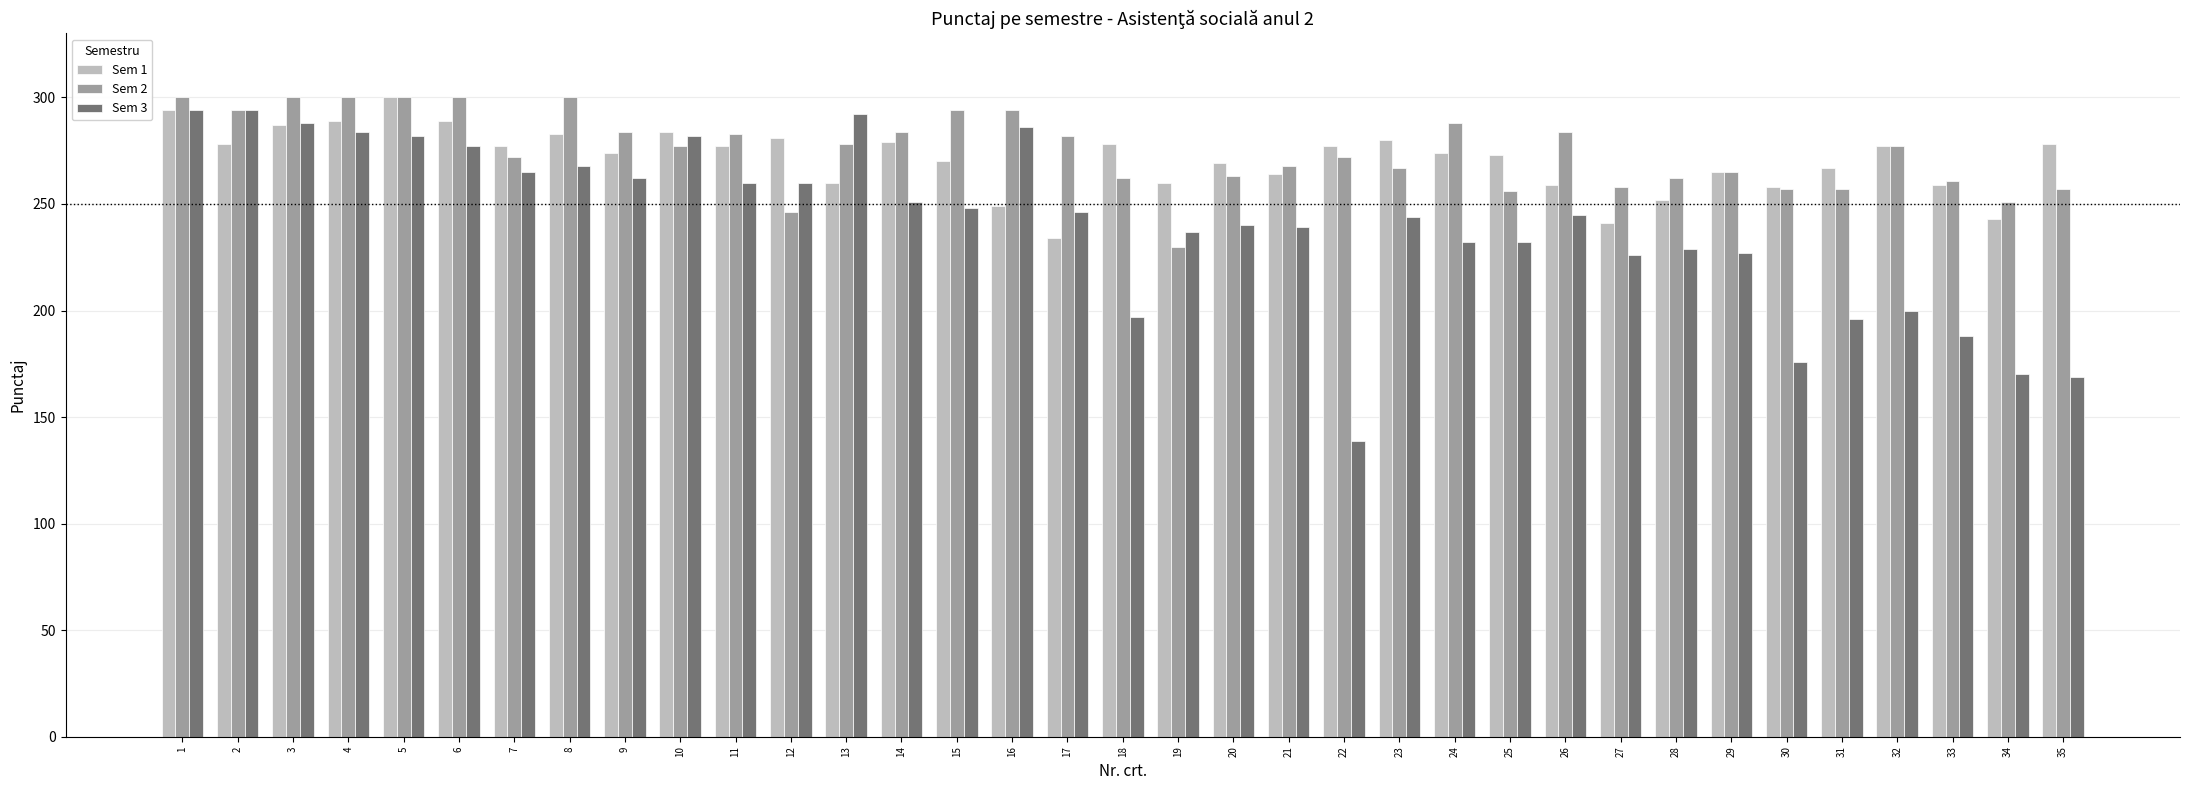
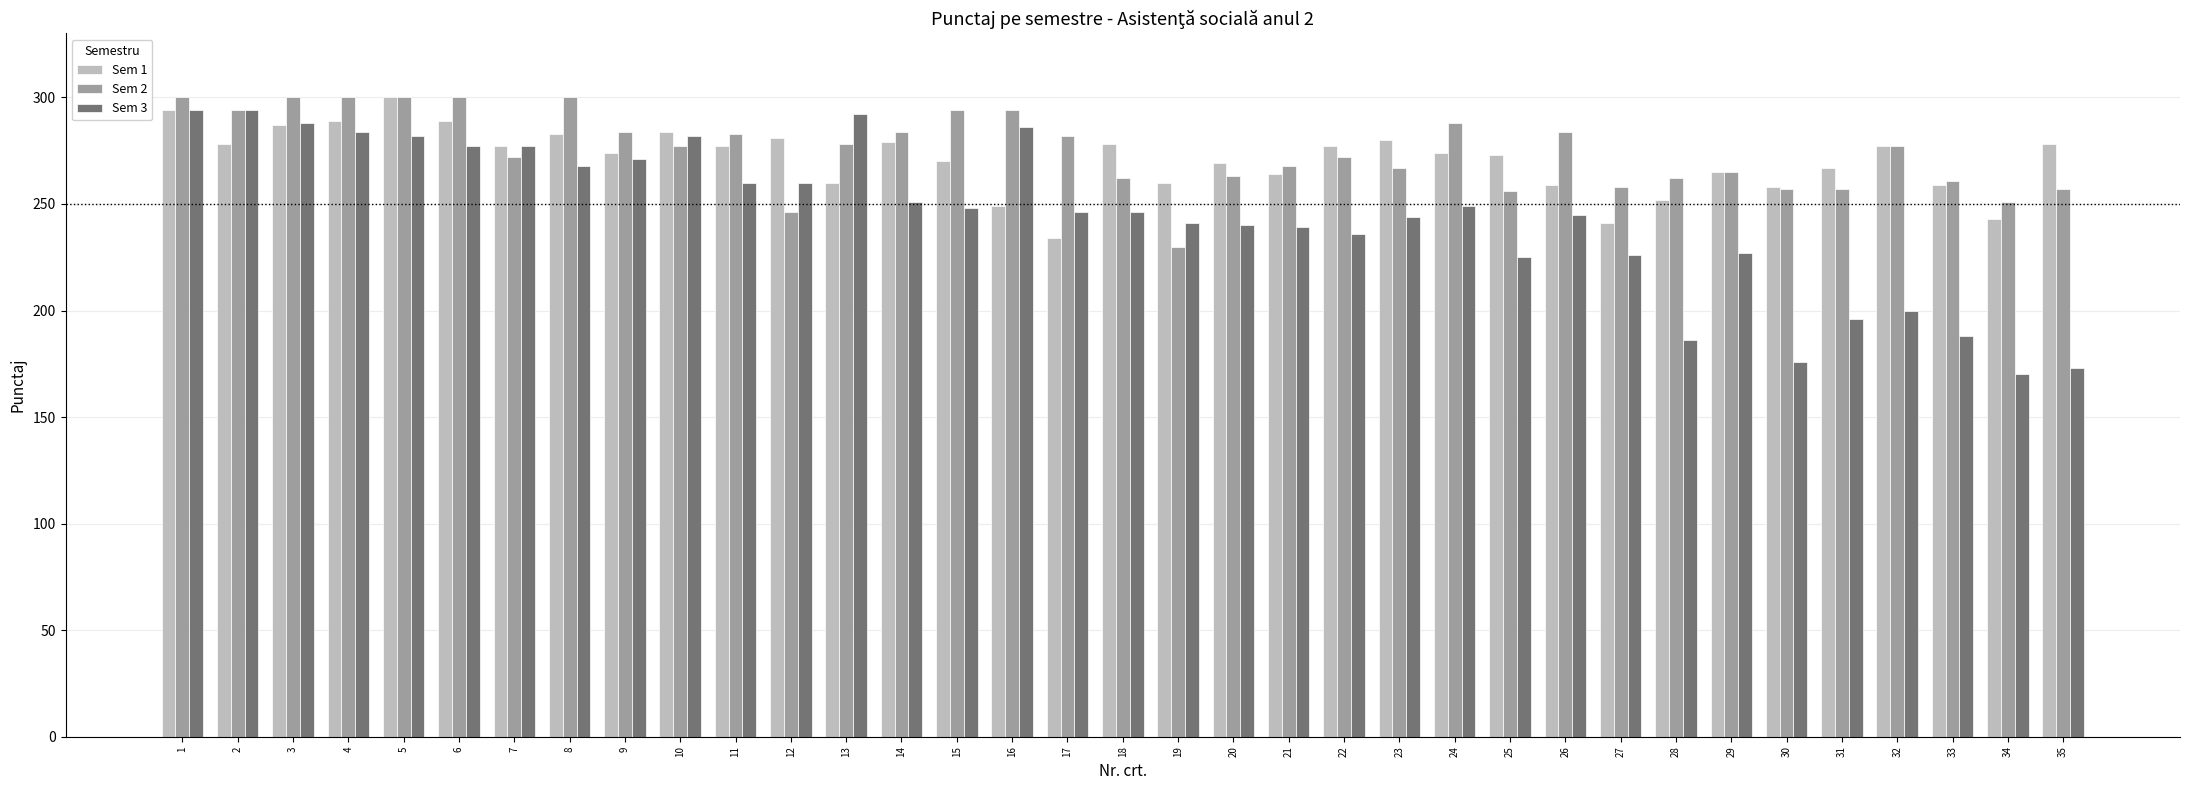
Sem 3, 7: 265 -> 277
Sem 3, 9: 262 -> 271
Sem 3, 18: 197 -> 246
Sem 3, 19: 237 -> 241
Sem 3, 22: 139 -> 236
Sem 3, 24: 232 -> 249
Sem 3, 25: 232 -> 225
Sem 3, 28: 229 -> 186
Sem 3, 35: 169 -> 173
